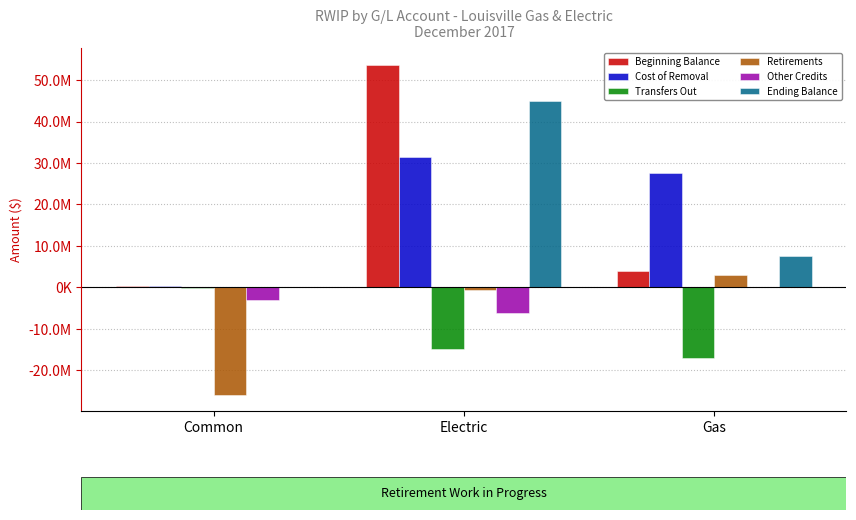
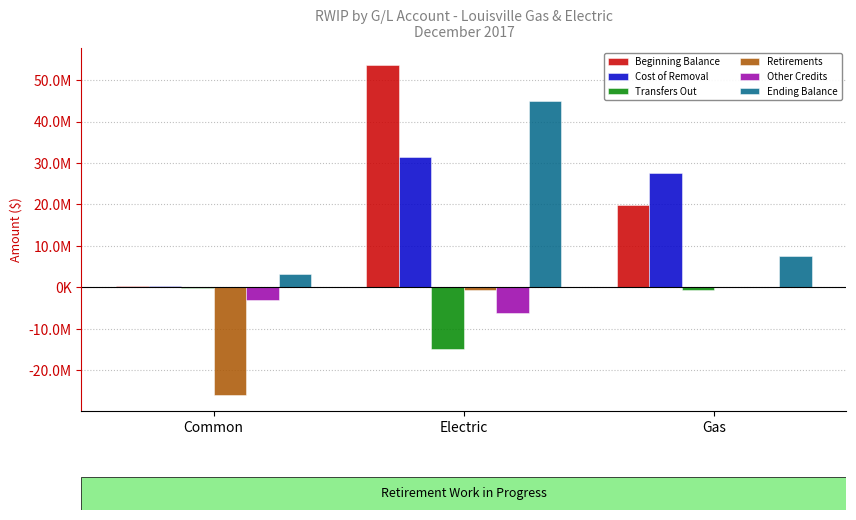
Ending Balance, Common: 0 -> 3000000
Beginning Balance, Gas: 4000000 -> 20000000
Transfers Out, Gas: -17000000 -> -1000000
Retirements, Gas: 3000000 -> 0
